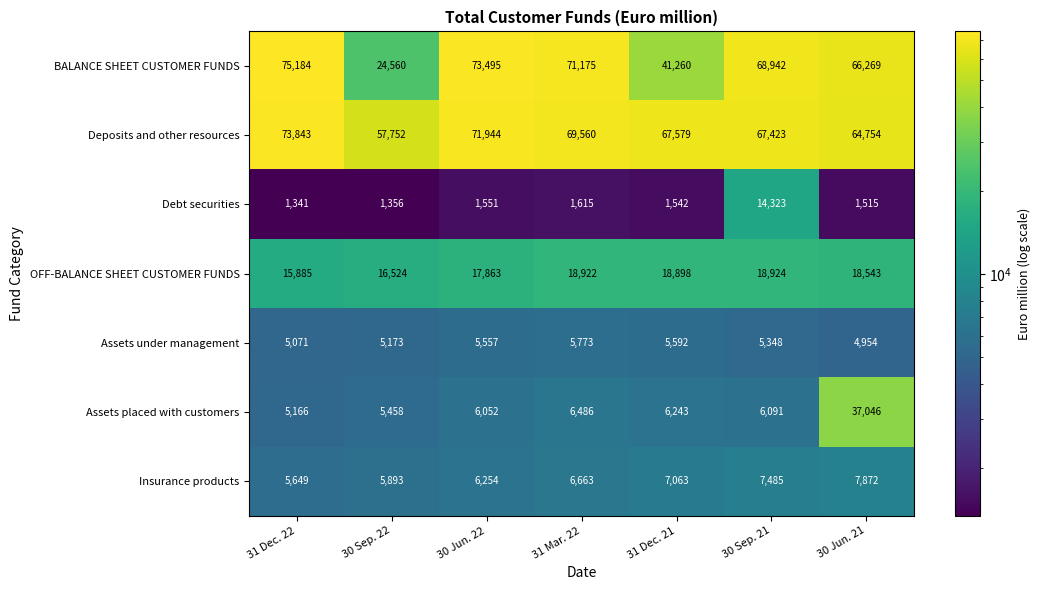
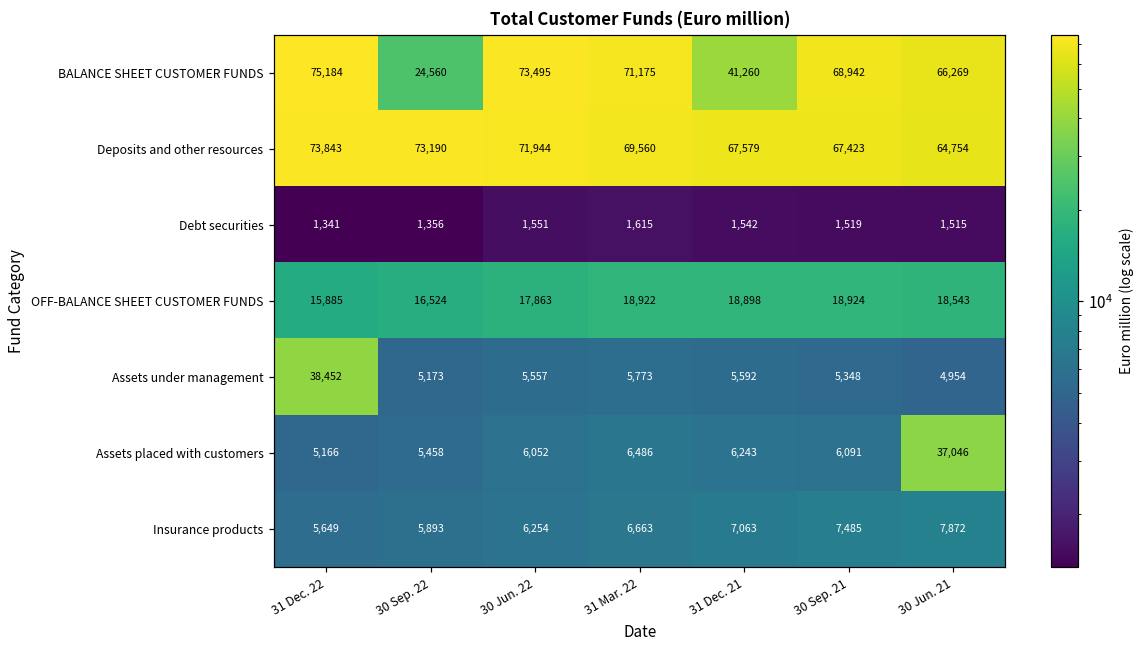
Deposits and other resources, 30 Sep. 22: 57,752 -> 73,190
Debt securities, 30 Sep. 21: 14,323 -> 1,519
Assets under management, 31 Dec. 22: 5,071 -> 38,452
